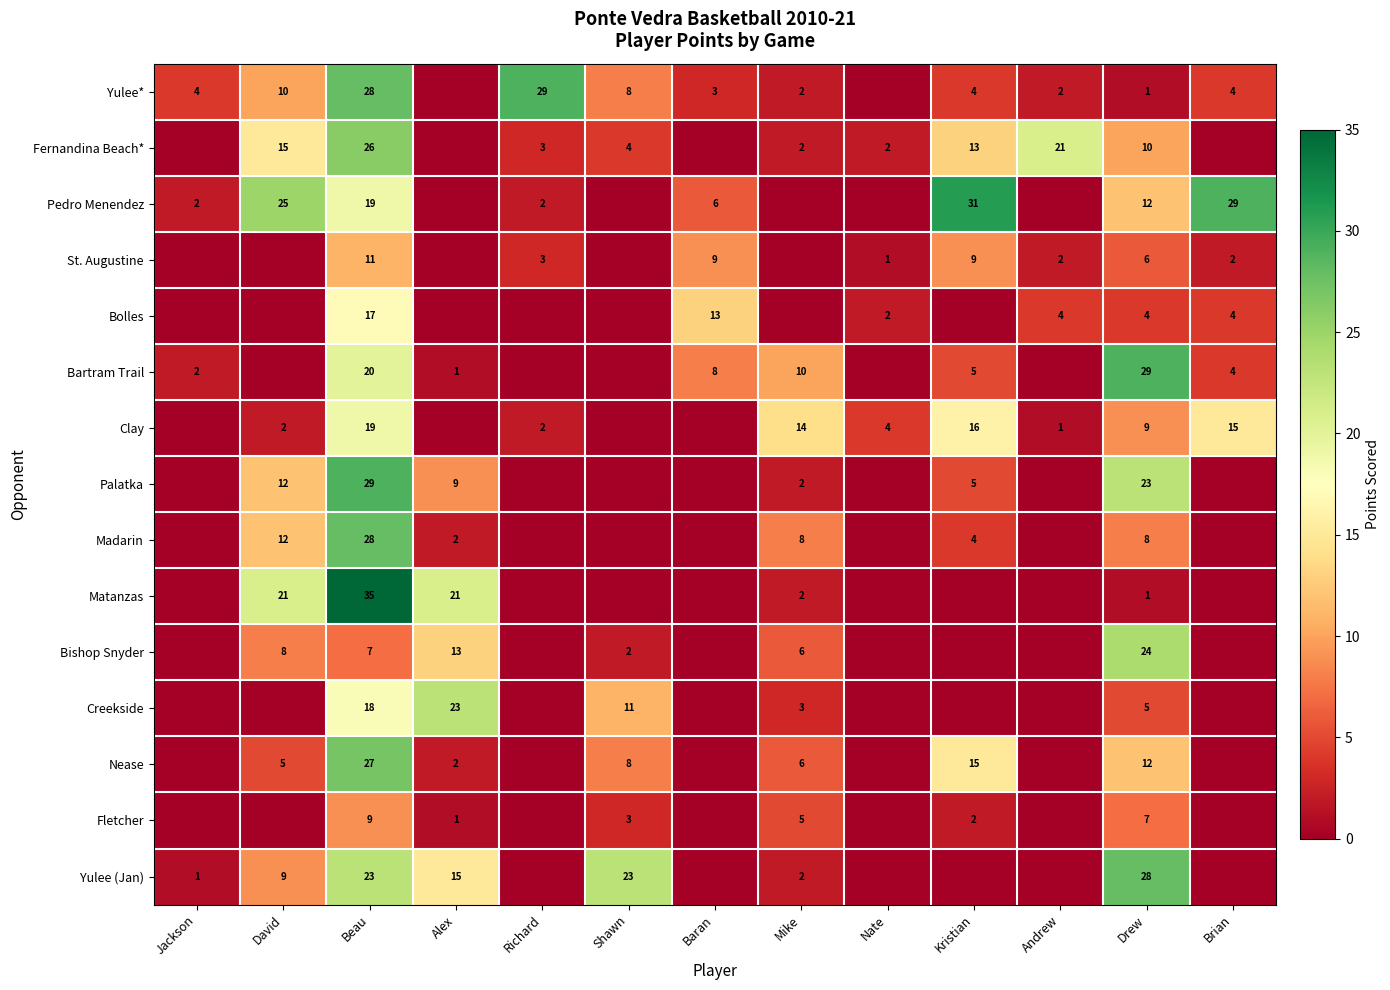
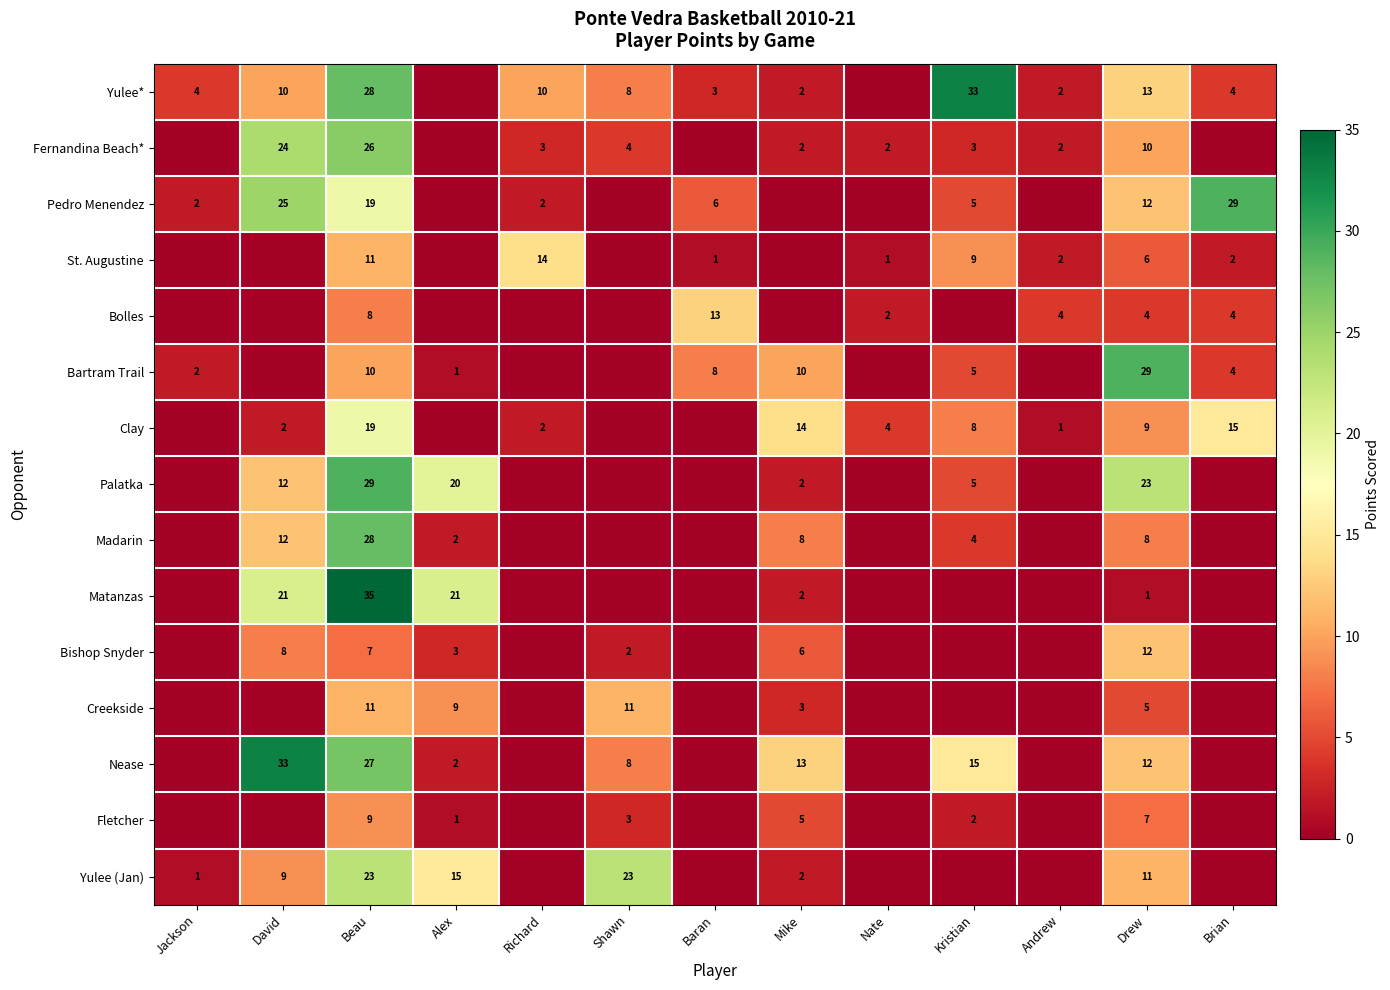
Yulee*, Richard: 29 -> 10
Yulee*, Kristian: 4 -> 33
Yulee*, Drew: 1 -> 13
Fernandina Beach*, David: 15 -> 24
Fernandina Beach*, Kristian: 13 -> 3
Fernandina Beach*, Andrew: 21 -> 2
Pedro Menendez, Kristian: 31 -> 5
St. Augustine, Richard: 3 -> 14
St. Augustine, Baran: 9 -> 1
Bolles, Beau: 17 -> 8
Bartram Trail, Beau: 20 -> 10
Clay, Kristian: 16 -> 8
Palatka, Alex: 9 -> 20
Bishop Snyder, Alex: 13 -> 3
Bishop Snyder, Drew: 24 -> 12
Creekside, Beau: 18 -> 11
Creekside, Alex: 23 -> 9
Nease, David: 5 -> 33
Nease, Mike: 6 -> 13
Yulee (Jan), Drew: 28 -> 11
